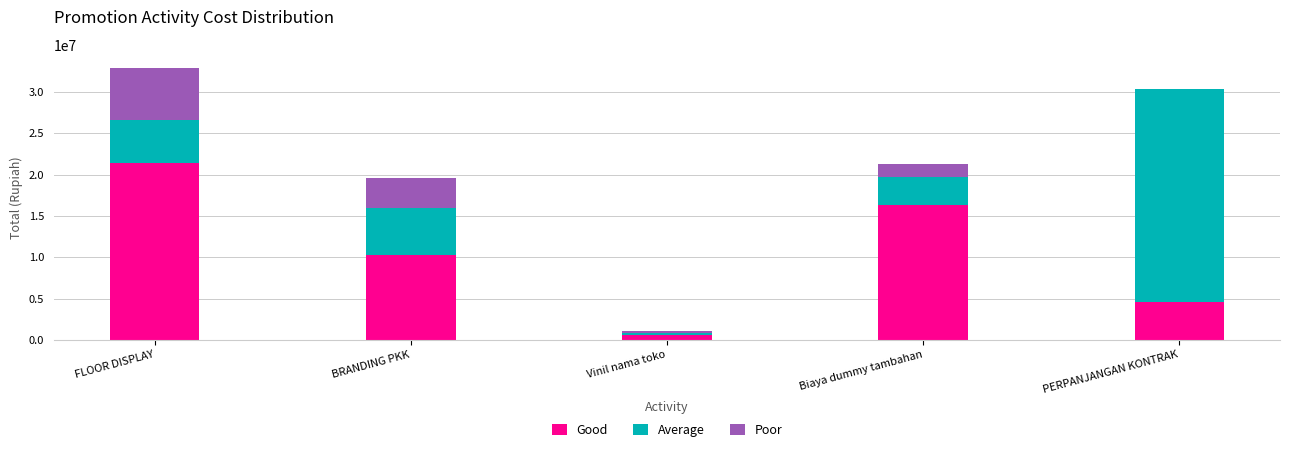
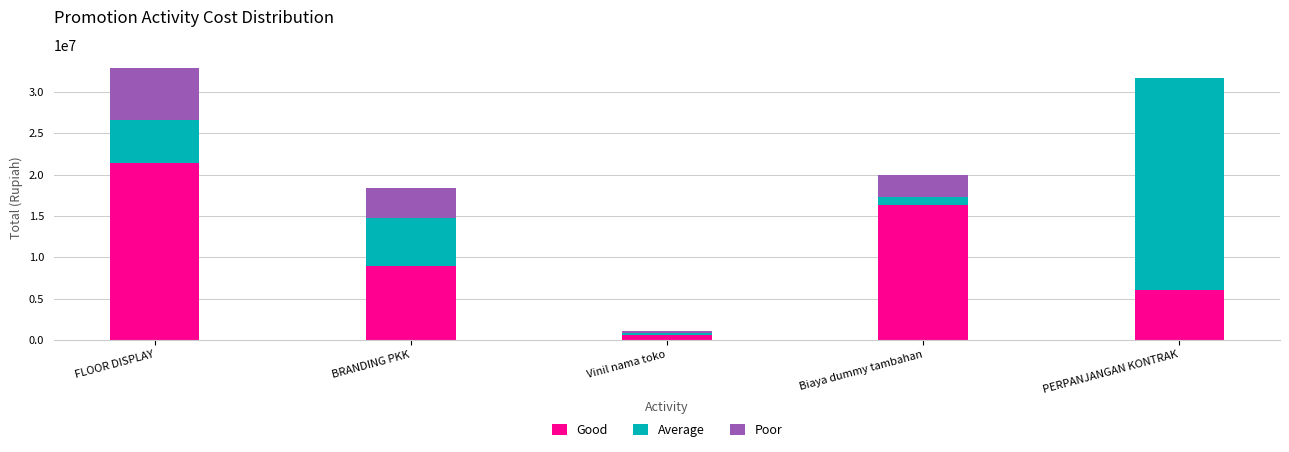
Good, BRANDING PKK: 10000000 -> 9000000
Average, Biaya dummy tambahan: 3000000 -> 1000000
Poor, Biaya dummy tambahan: 2000000 -> 3000000
Good, PERPANJANGAN KONTRAK: 5000000 -> 6000000
